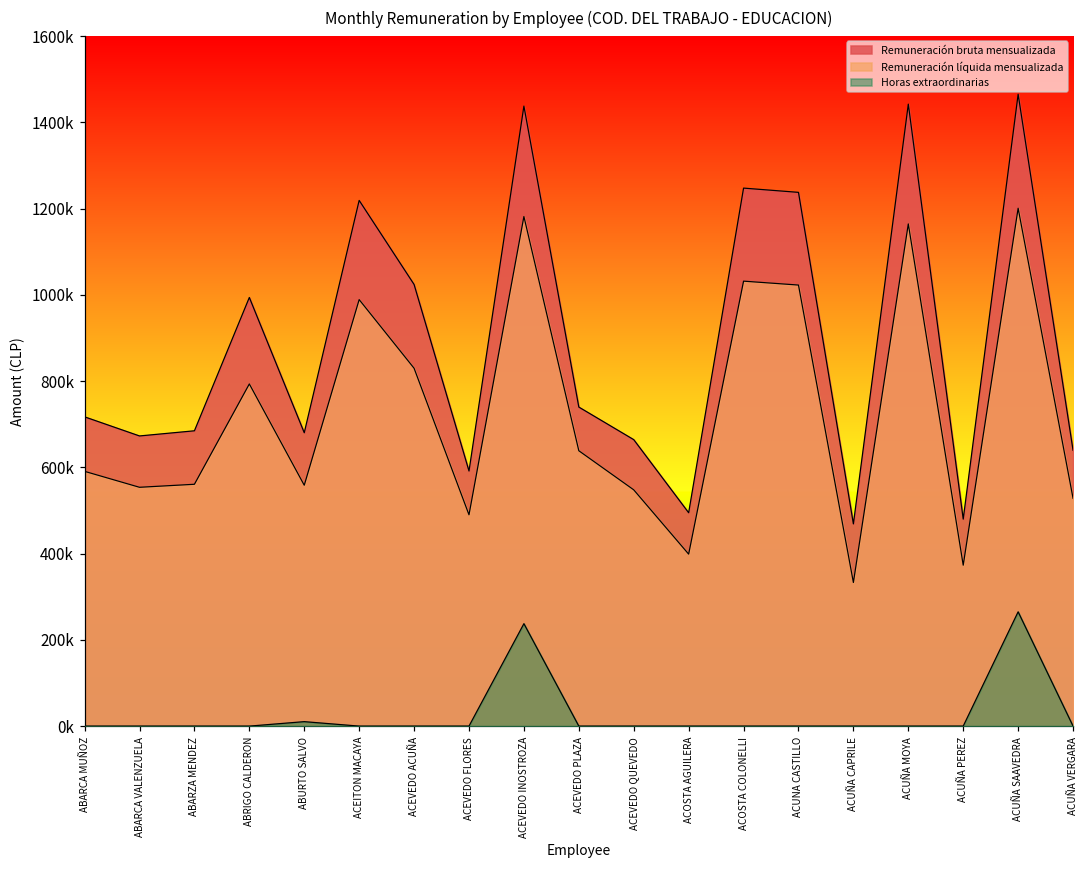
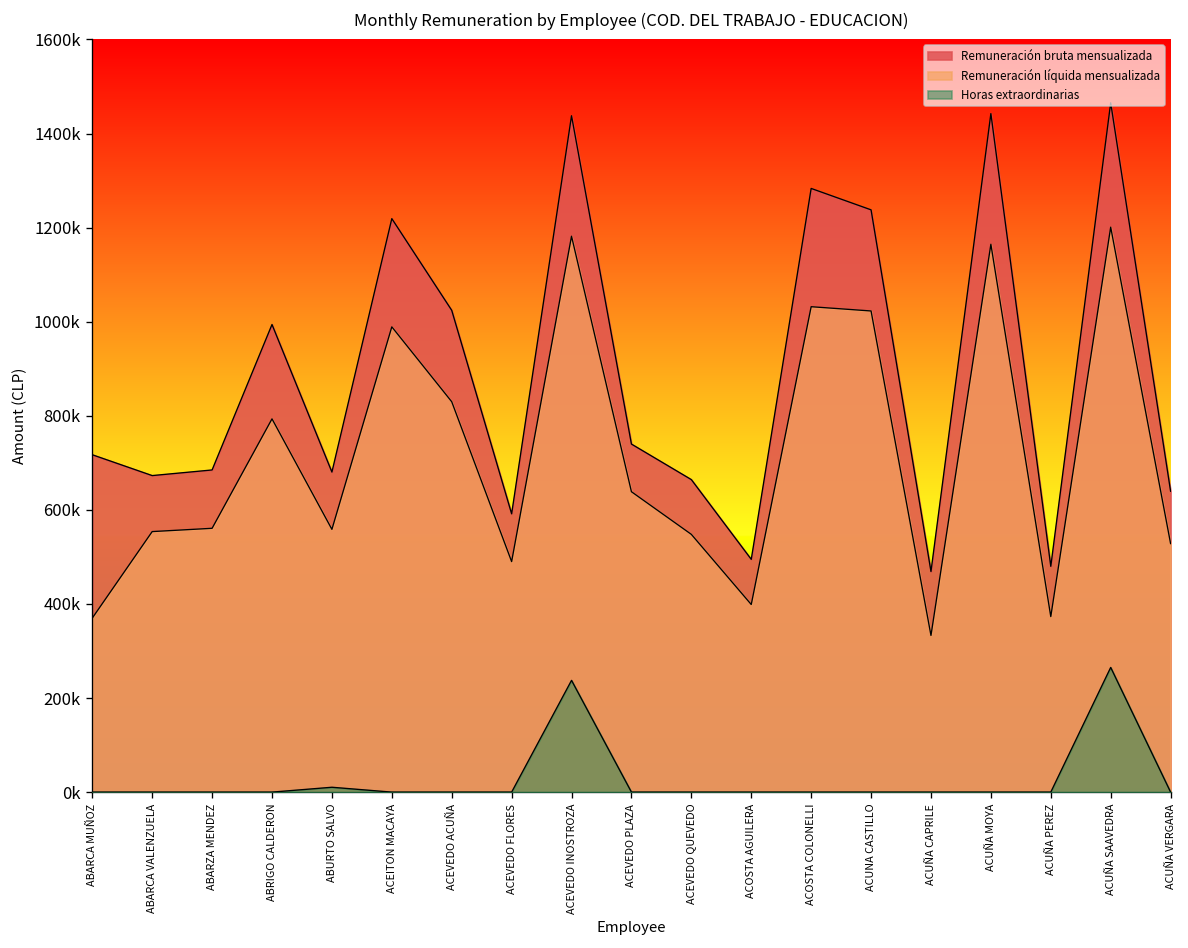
Remuneración líquida mensualizada, ABARCA MUÑOZ: 590000 -> 370000
Remuneración bruta mensualizada, ACOSTA COLONELLI: 1250000 -> 1280000
